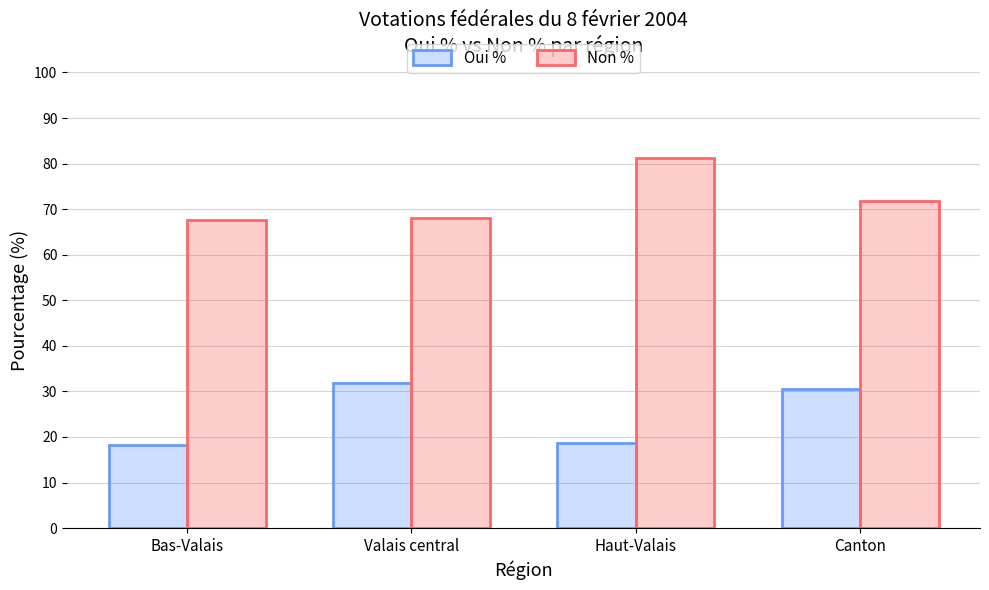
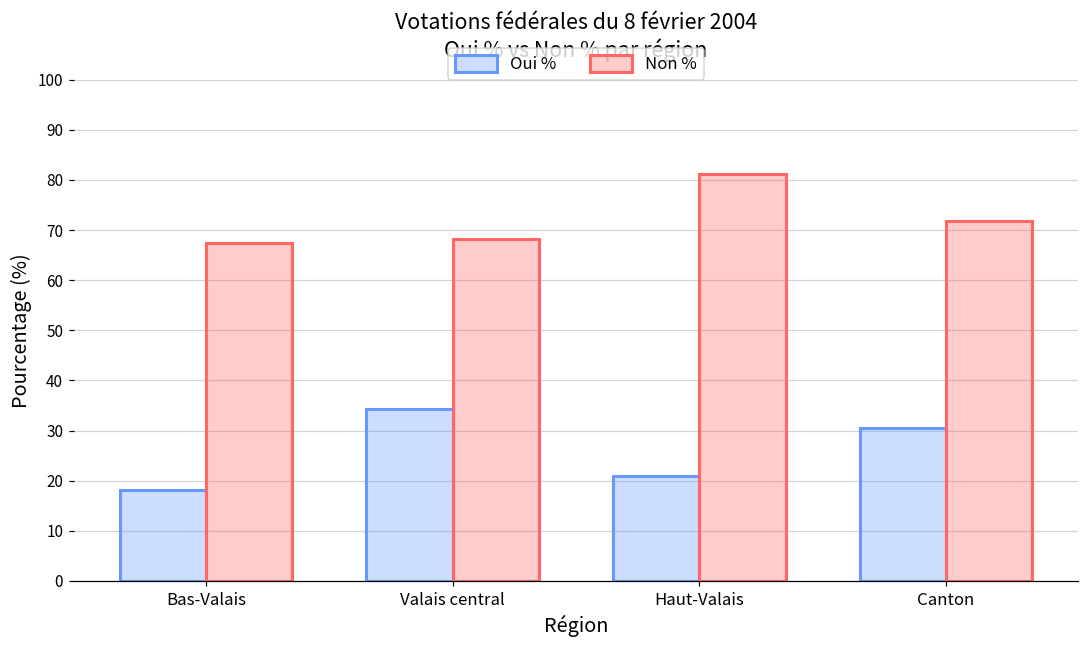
Oui %, Valais central: 32 -> 34
Oui %, Haut-Valais: 19 -> 21
